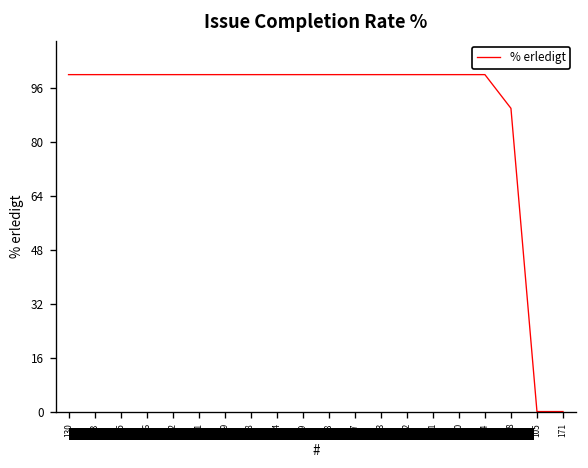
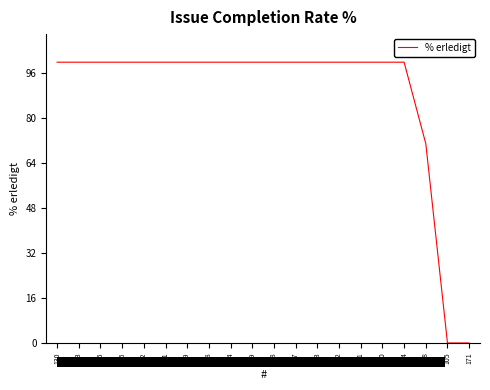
8: 90 -> 71
